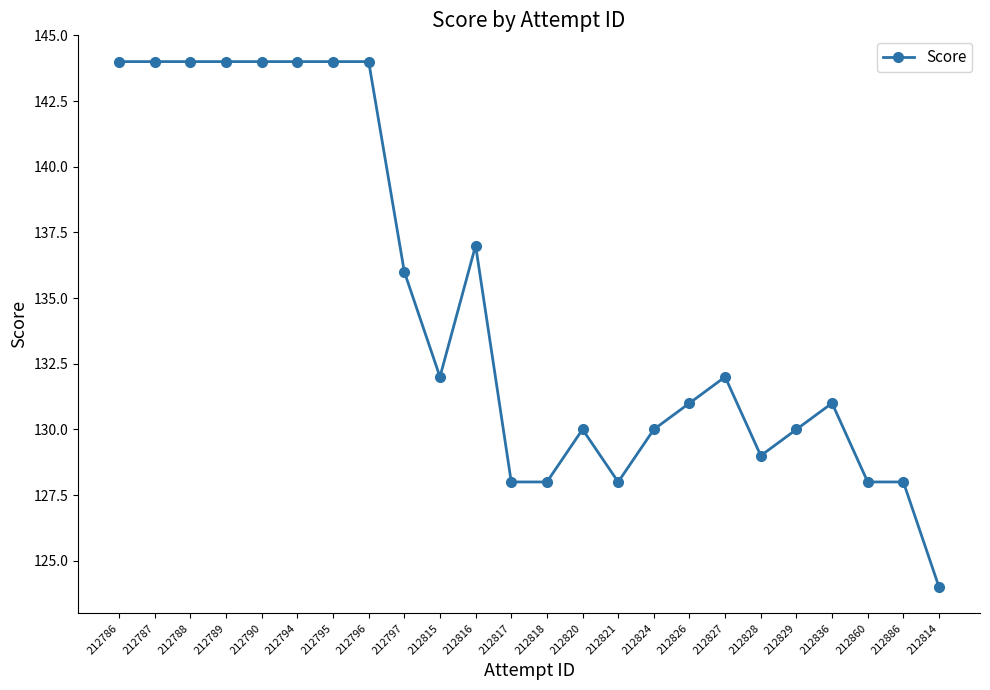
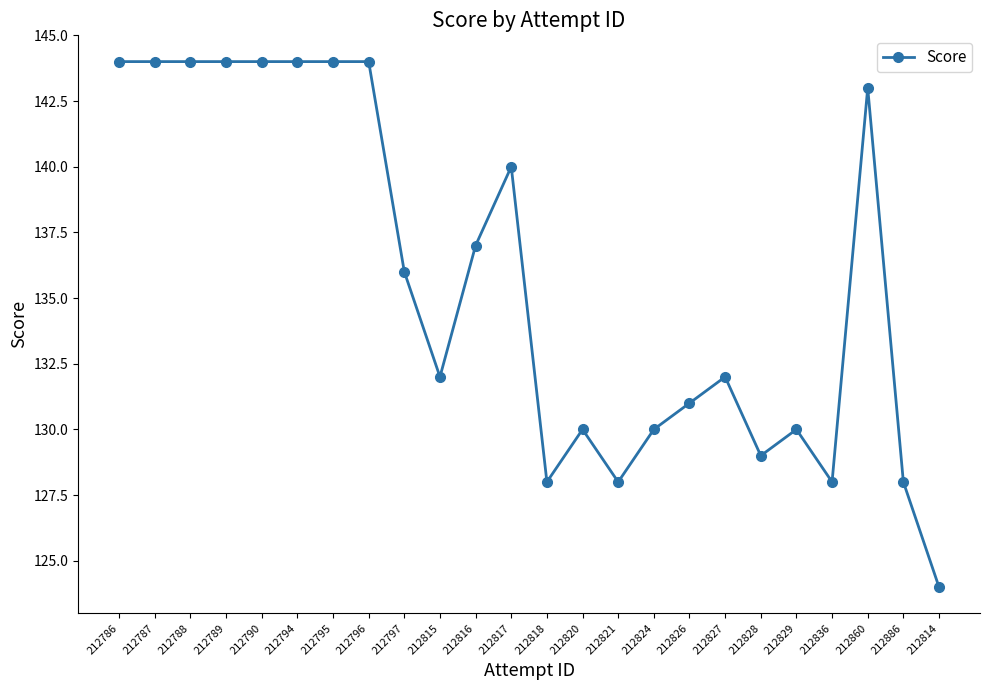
212817: 128 -> 140
212836: 131 -> 128
212860: 128 -> 143
